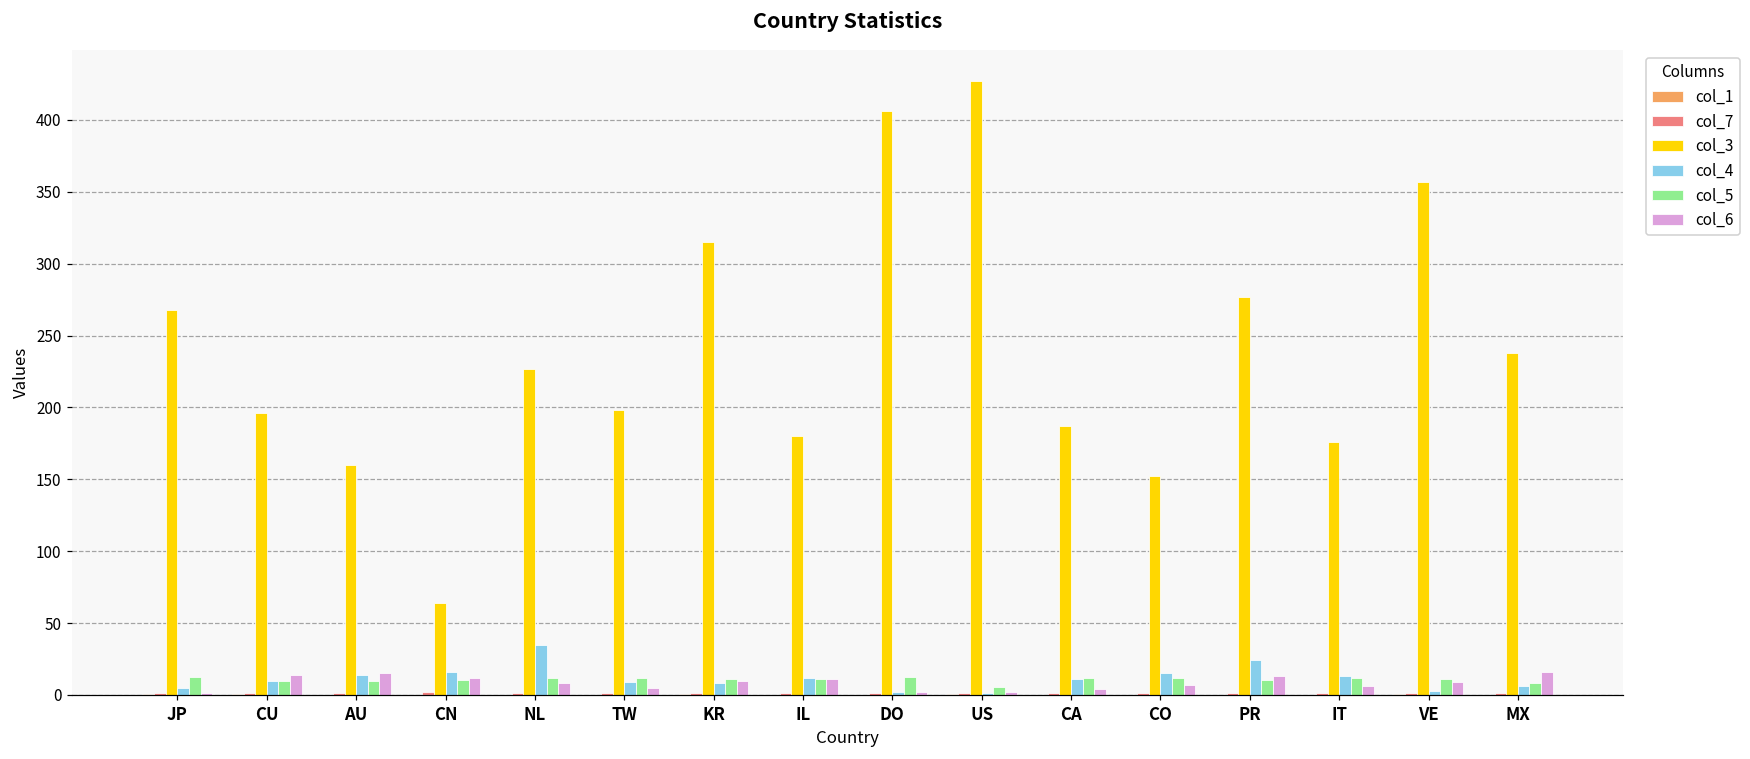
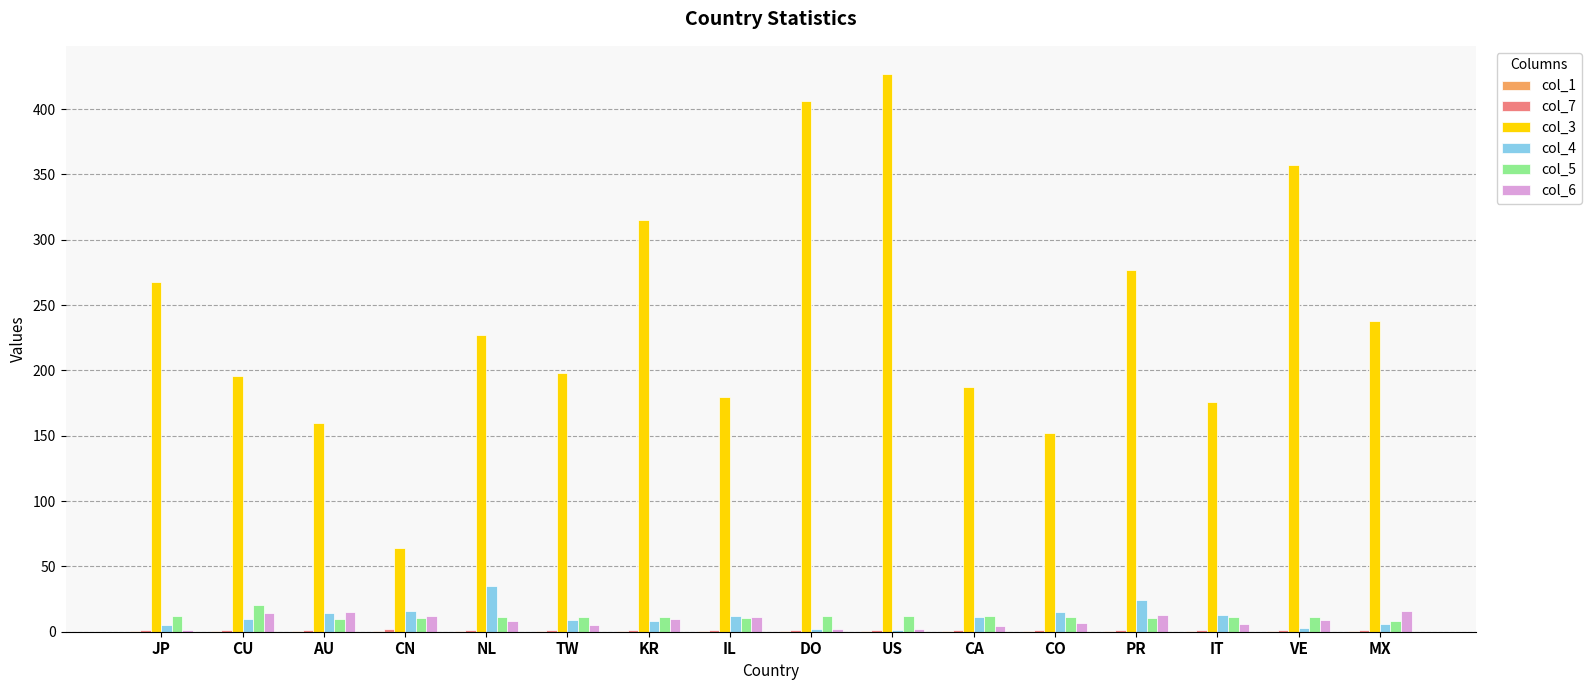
col_5, CU: 10 -> 21
col_5, US: 6 -> 12
